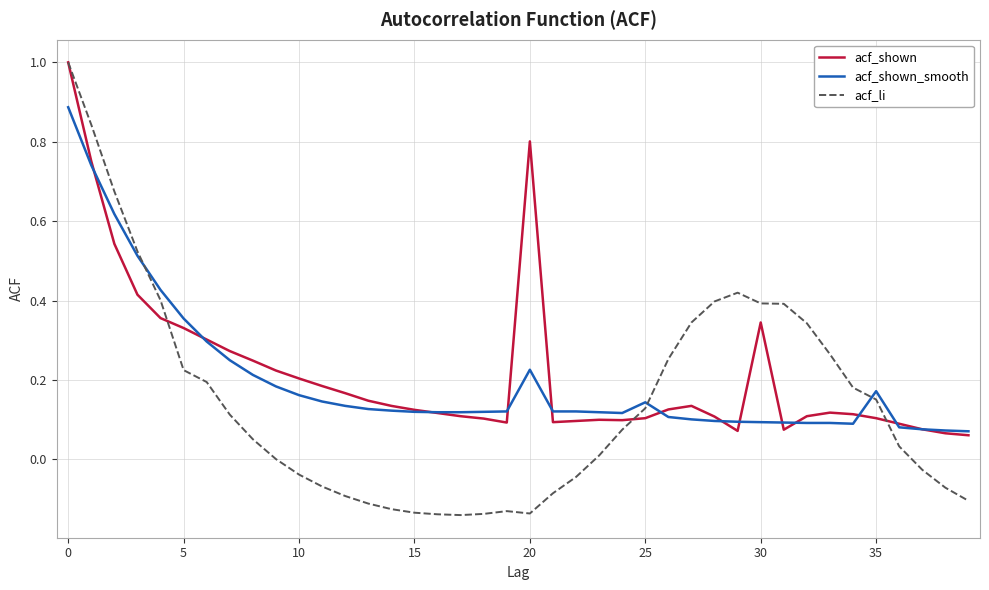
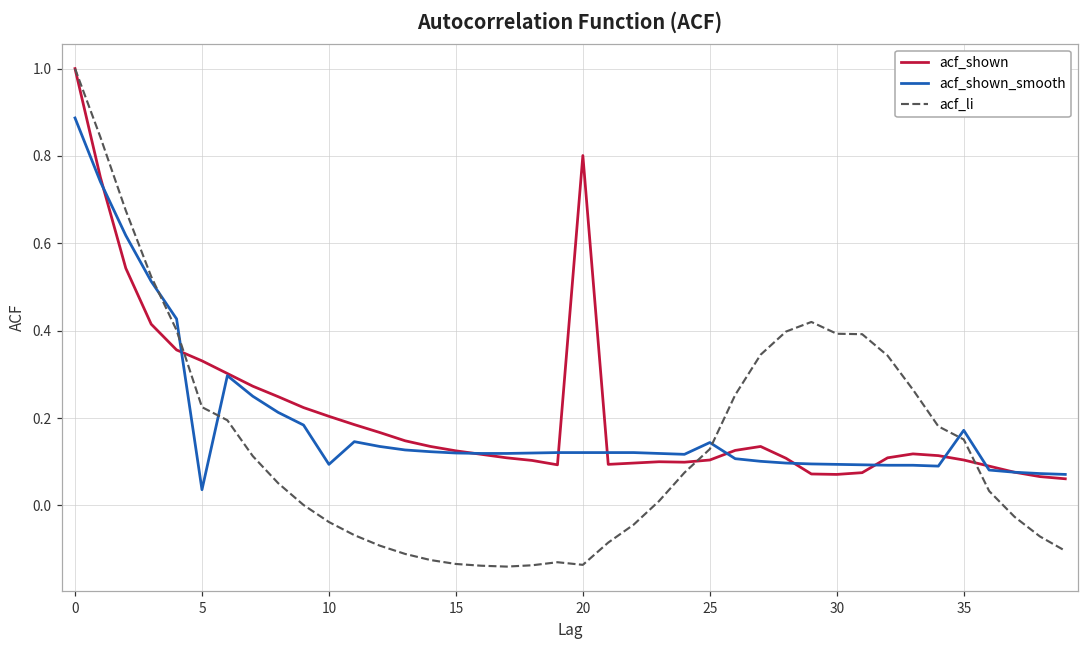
acf_shown_smooth, 5: 0.36 -> 0.04
acf_shown_smooth, 10: 0.16 -> 0.09
acf_shown_smooth, 20: 0.23 -> 0.12
acf_shown, 30: 0.35 -> 0.07
